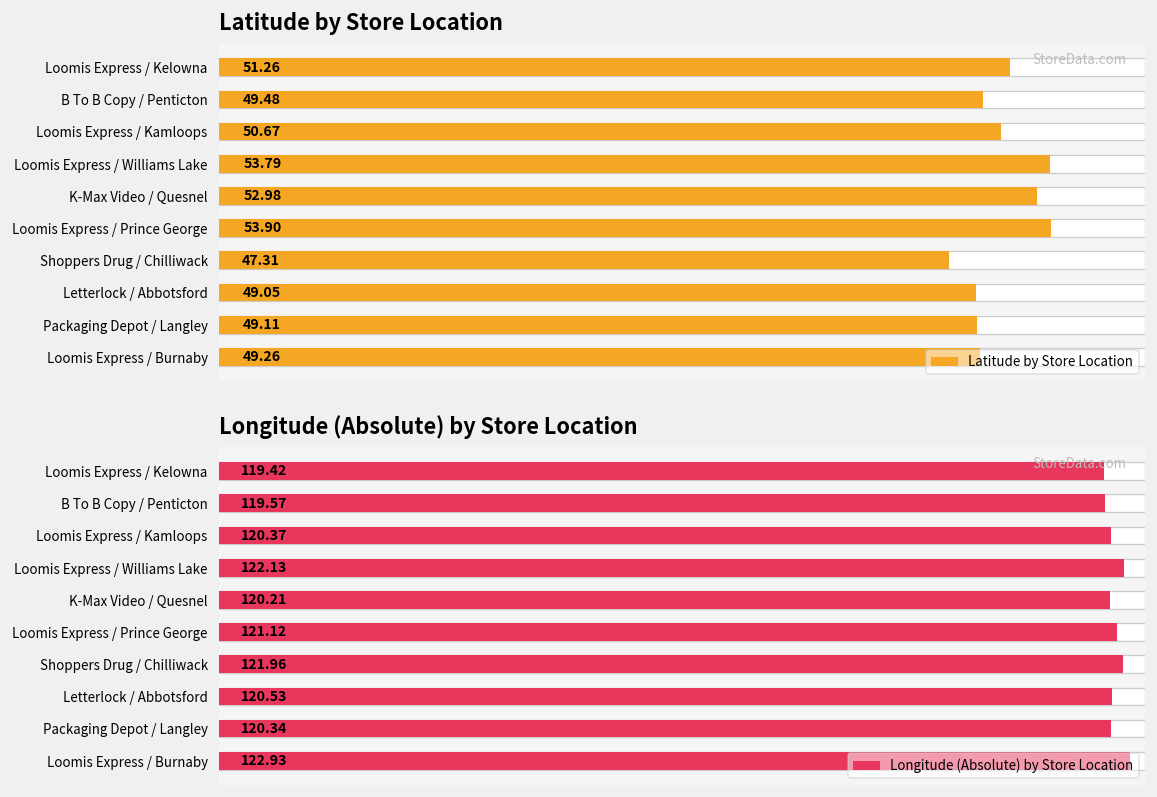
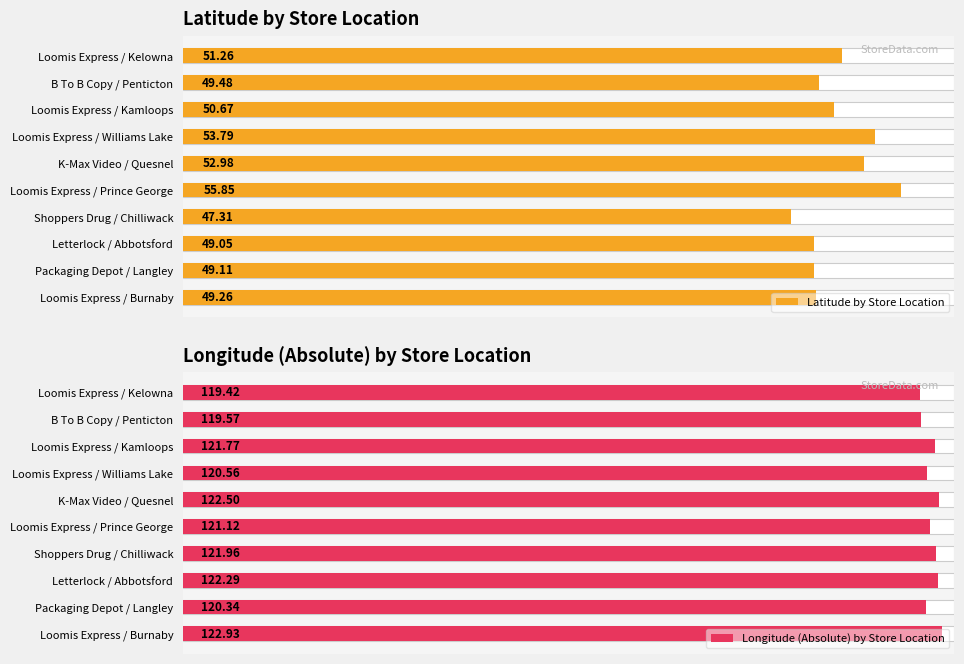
Latitude by Store Location, Latitude by Store Location, Loomis Express / Prince George: 53.90 -> 55.85
Longitude (Absolute) by Store Location, Longitude (Absolute) by Store Location, Loomis Express / Kamloops: 120.37 -> 121.77
Longitude (Absolute) by Store Location, Longitude (Absolute) by Store Location, Loomis Express / Williams Lake: 122.13 -> 120.56
Longitude (Absolute) by Store Location, Longitude (Absolute) by Store Location, K-Max Video / Quesnel: 120.21 -> 122.50
Longitude (Absolute) by Store Location, Longitude (Absolute) by Store Location, Letterlock / Abbotsford: 120.53 -> 122.29
